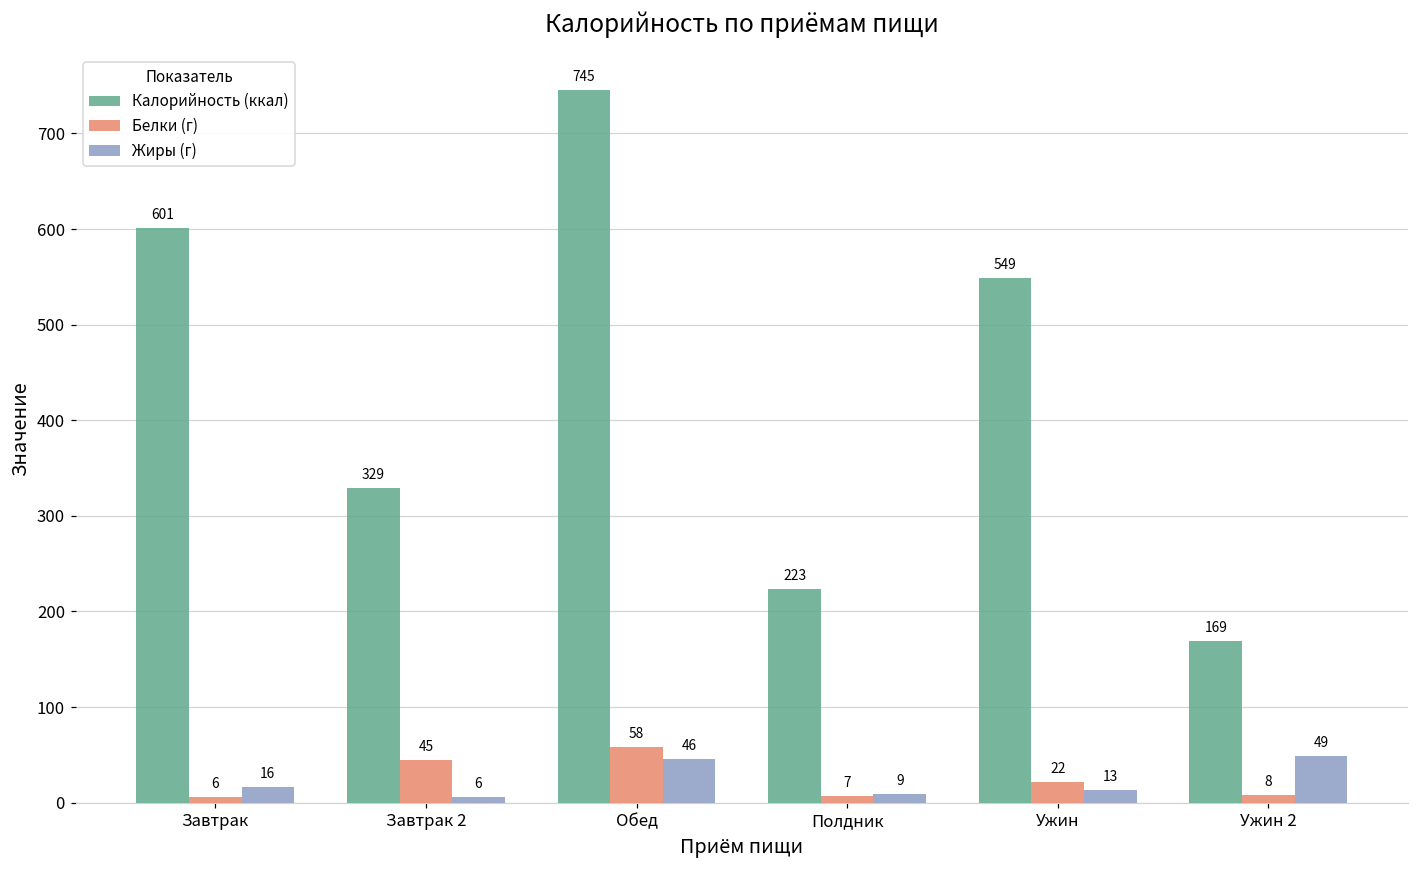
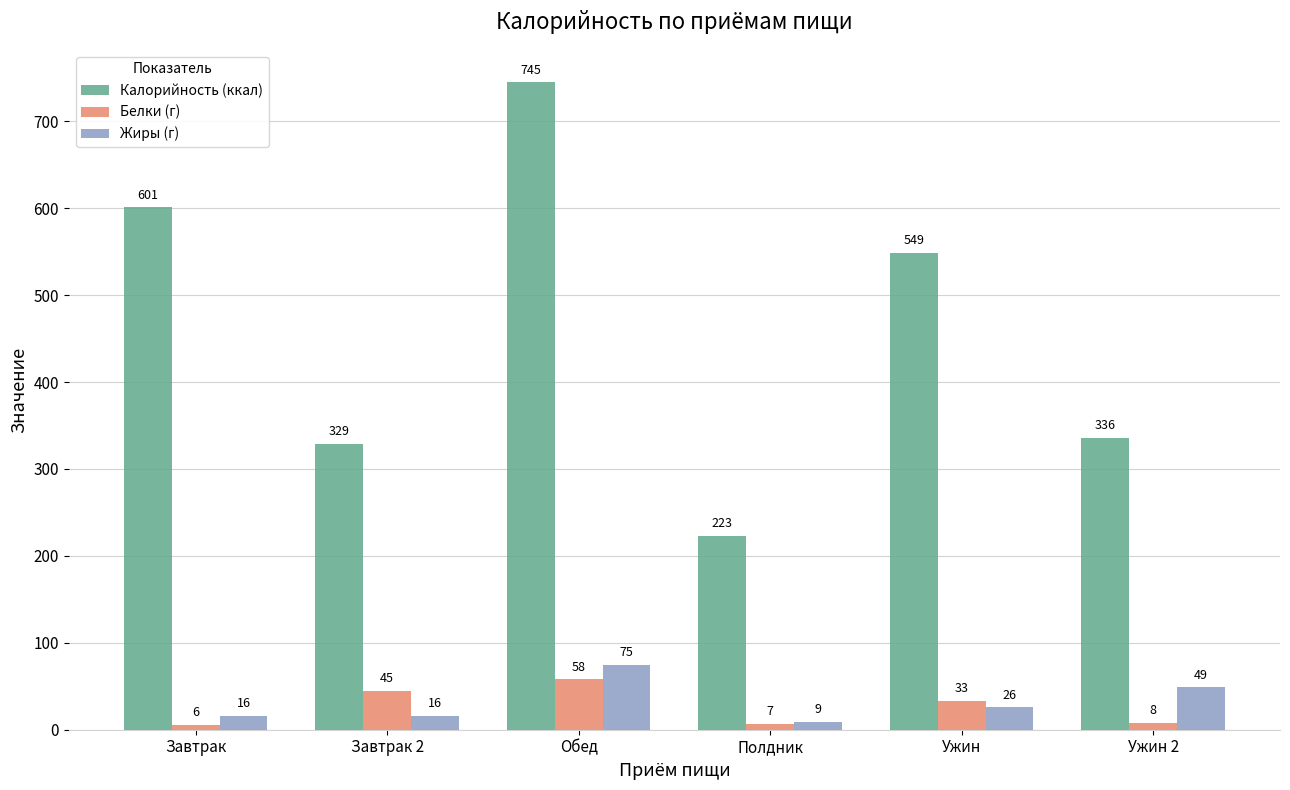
Жиры (г), Завтрак 2: 6 -> 16
Жиры (г), Обед: 46 -> 75
Белки (г), Ужин: 22 -> 33
Жиры (г), Ужин: 13 -> 26
Калорийность (ккал), Ужин 2: 169 -> 336
